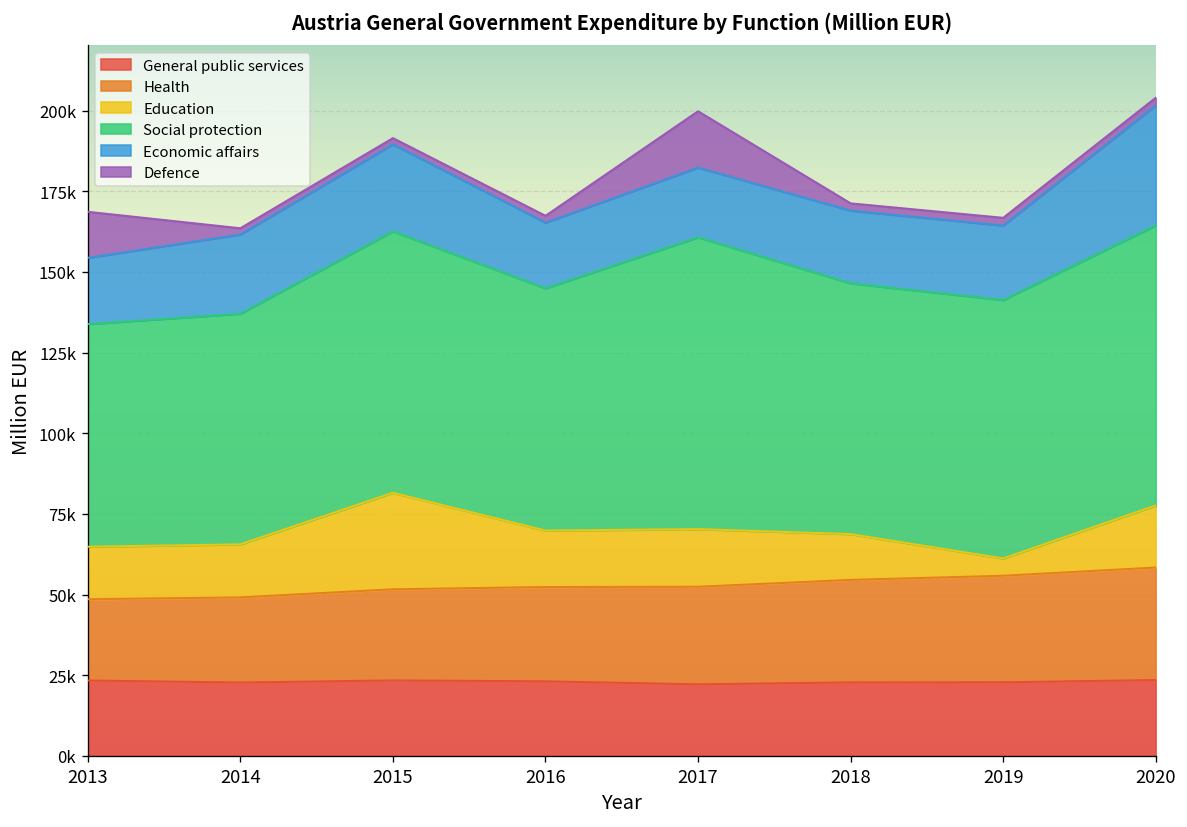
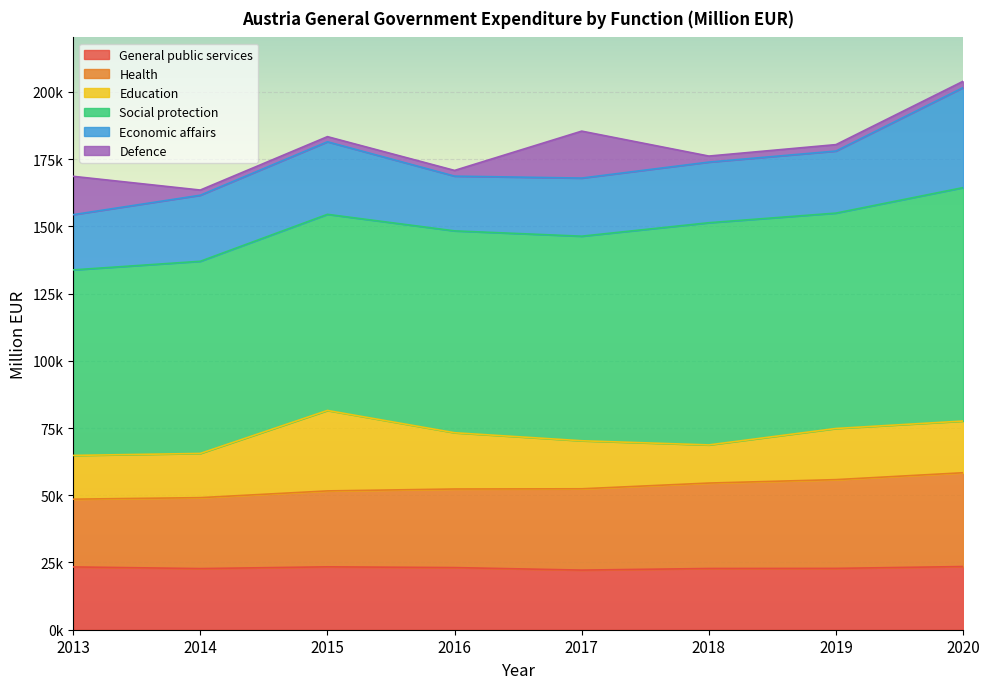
Social protection, 2015: 81000 -> 73000
Education, 2016: 17000 -> 21000
Social protection, 2017: 90000 -> 76000
Social protection, 2018: 78000 -> 83000
Education, 2019: 5000 -> 19000
